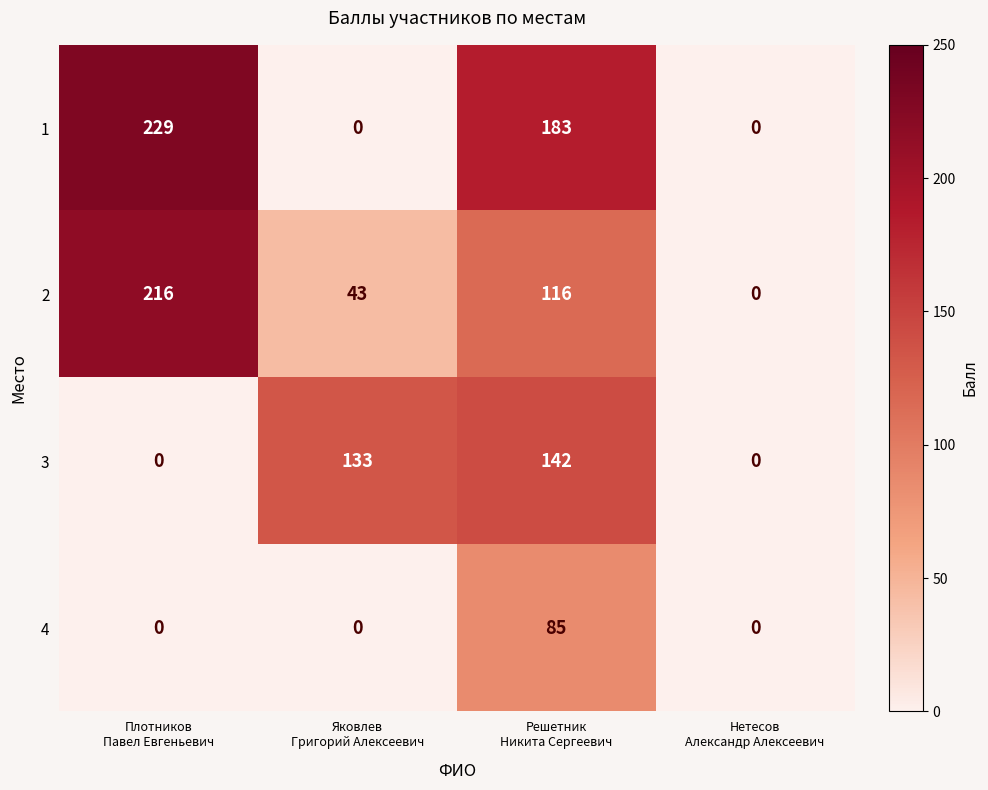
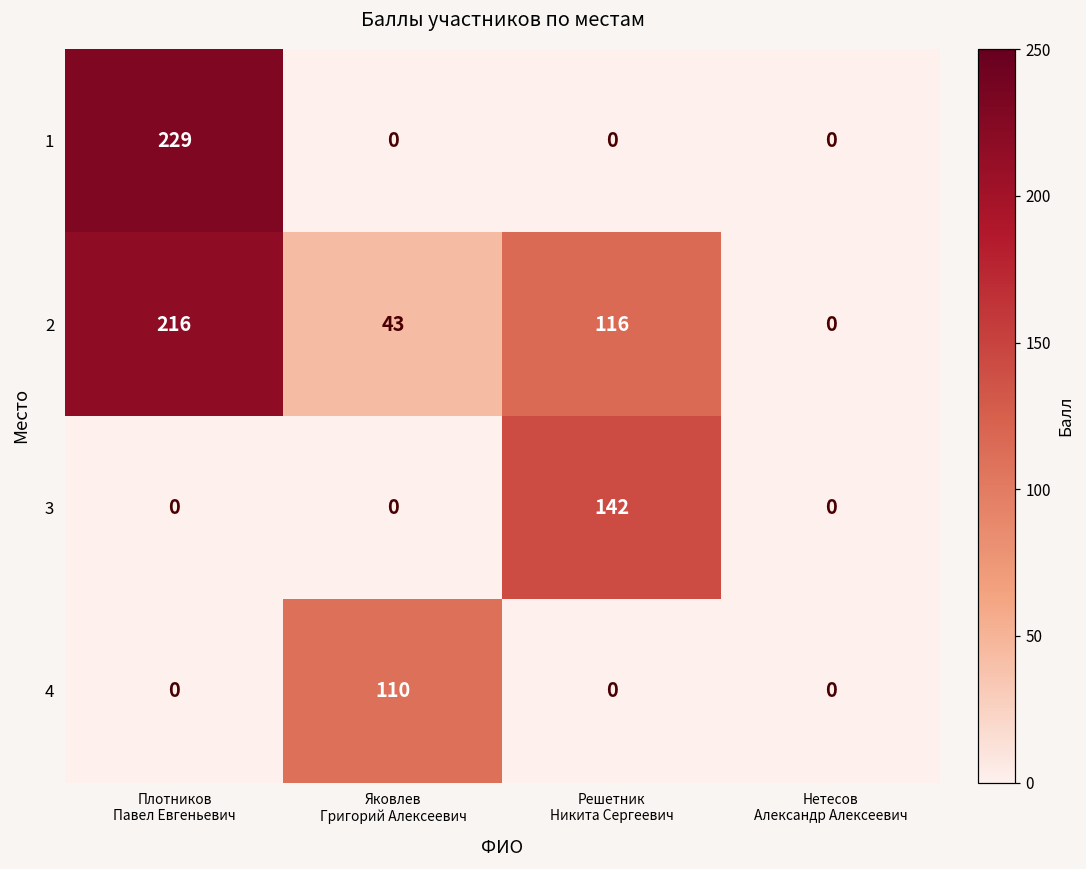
1, Решетник Никита Сергеевич: 183 -> 0
3, Яковлев Григорий Алексеевич: 133 -> 0
4, Яковлев Григорий Алексеевич: 0 -> 110
4, Решетник Никита Сергеевич: 85 -> 0
